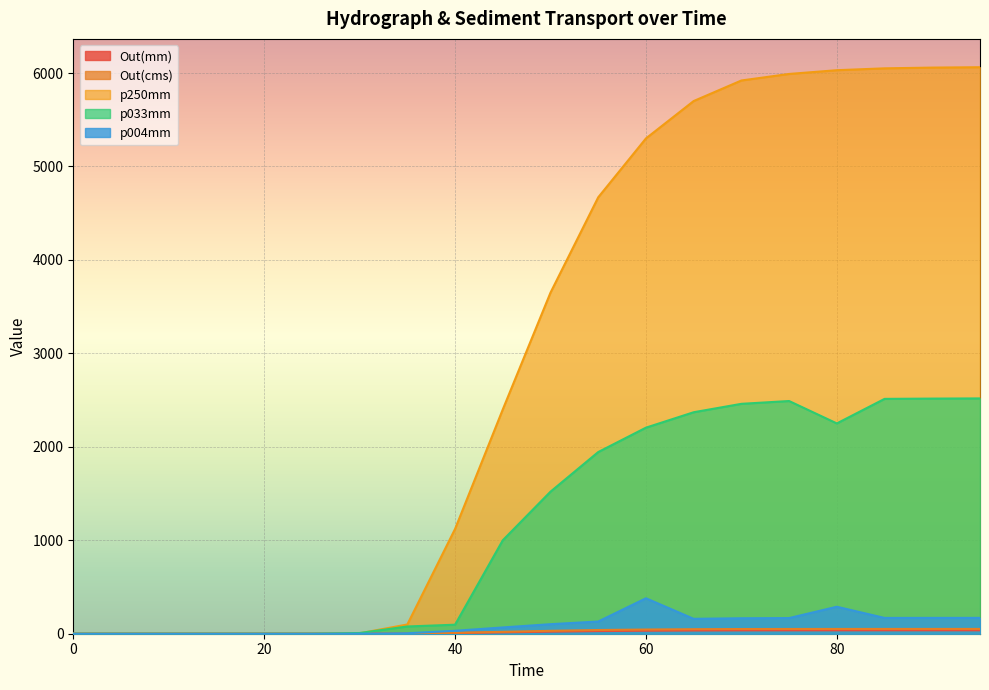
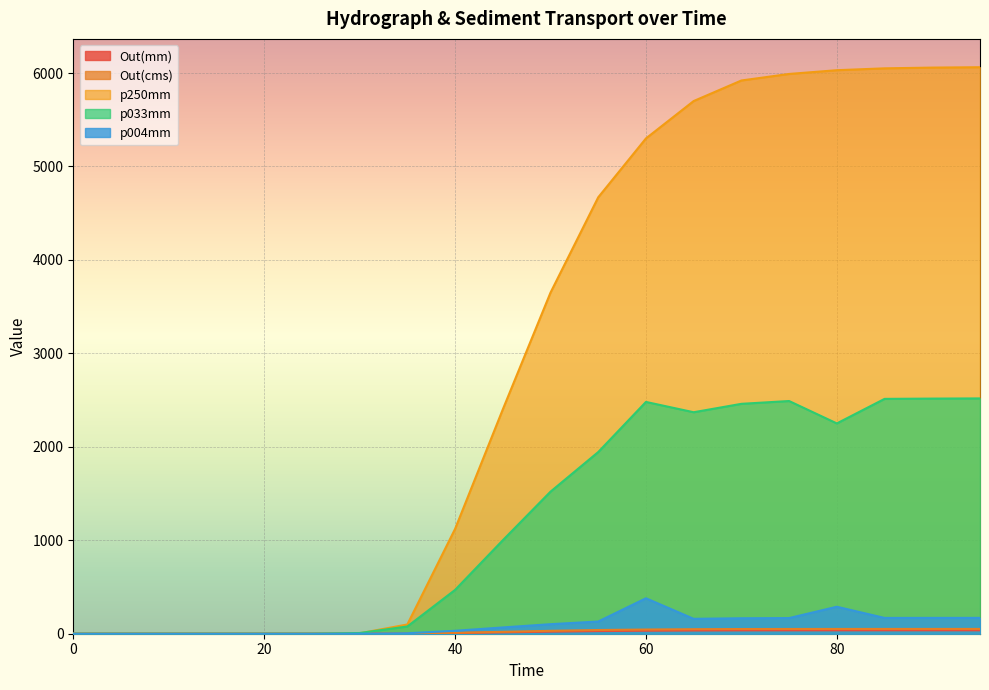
p033mm, 40: 100 -> 500
p033mm, 60: 2200 -> 2500
